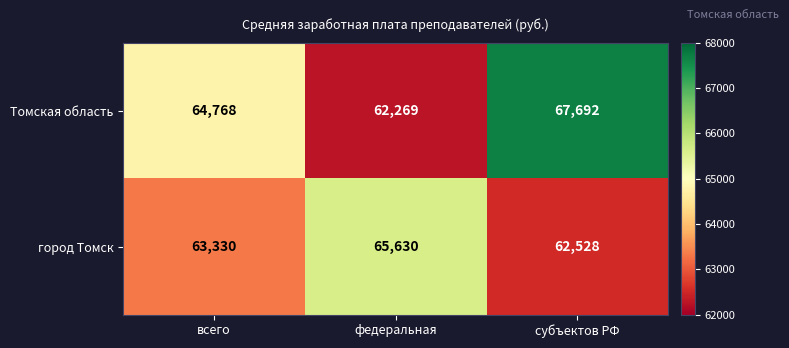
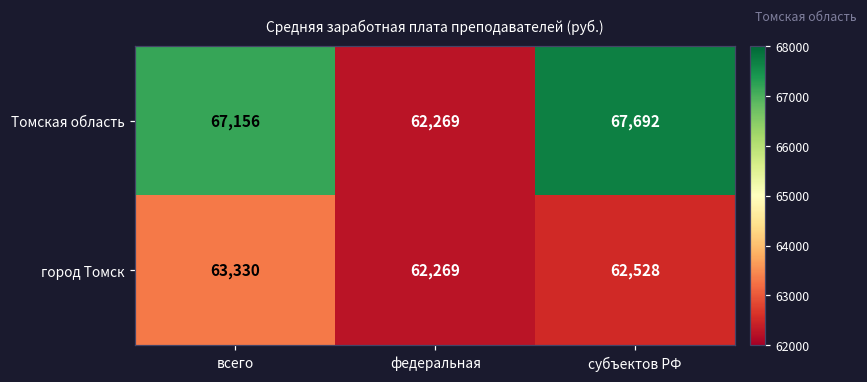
Томская область, всего: 64,768 -> 67,156
город Томск, федеральная: 65,630 -> 62,269
